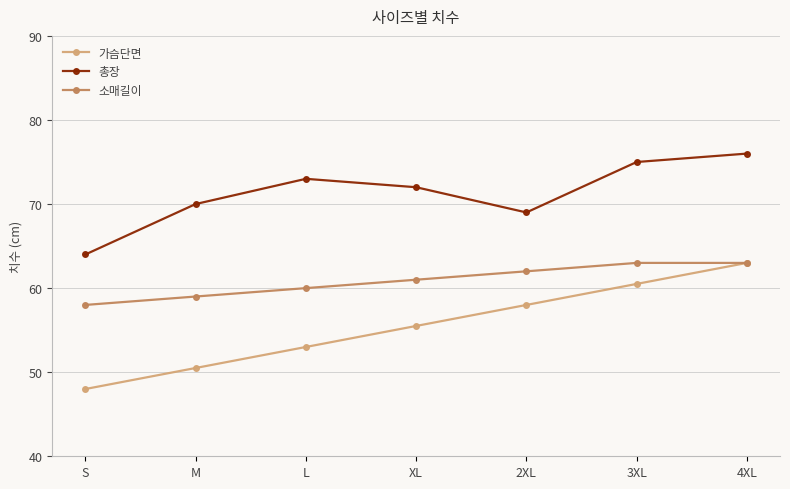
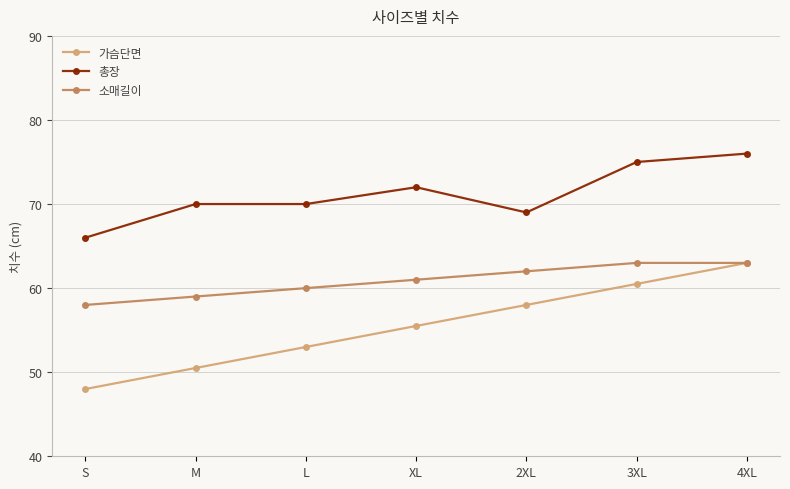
총장, S: 64 -> 66
총장, L: 73 -> 70
